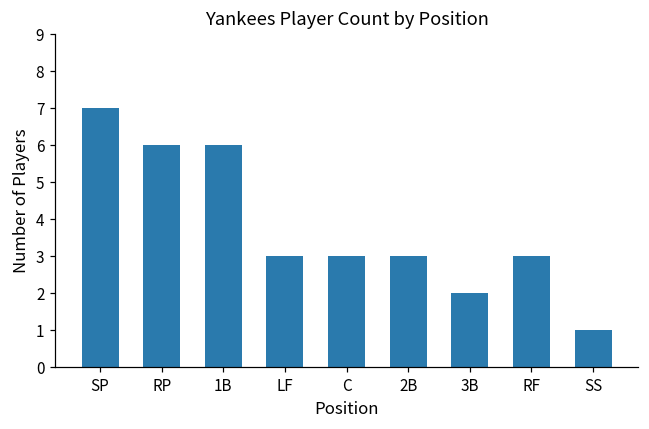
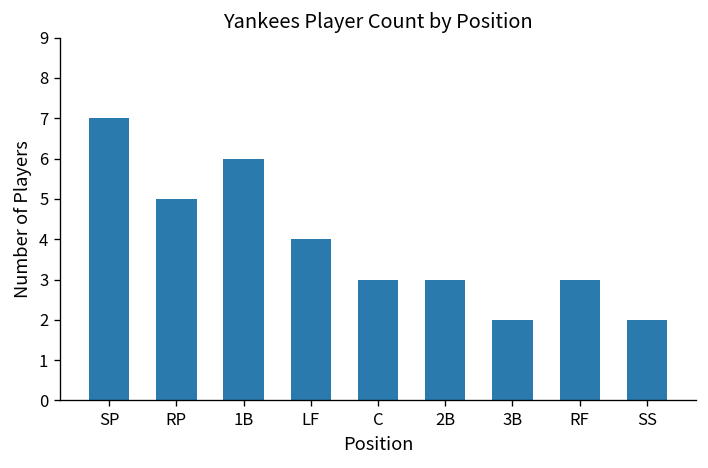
RP: 6 -> 5
LF: 3 -> 4
SS: 1 -> 2
